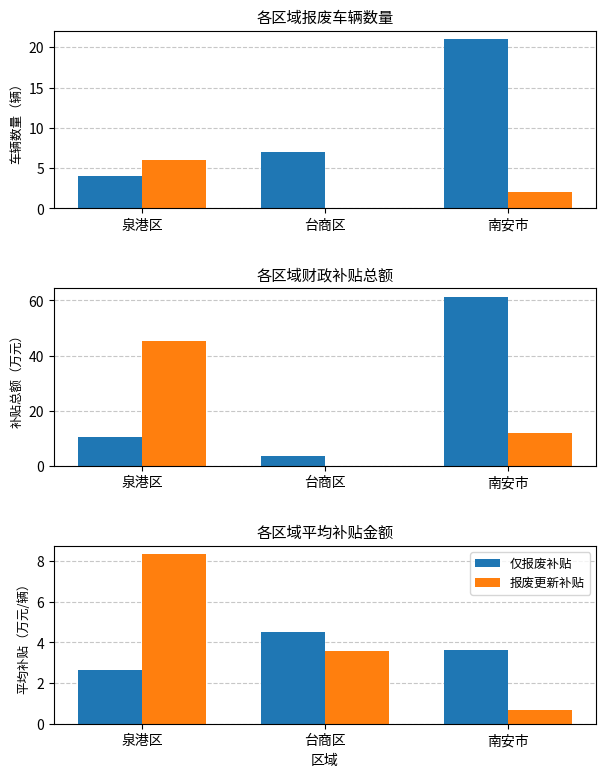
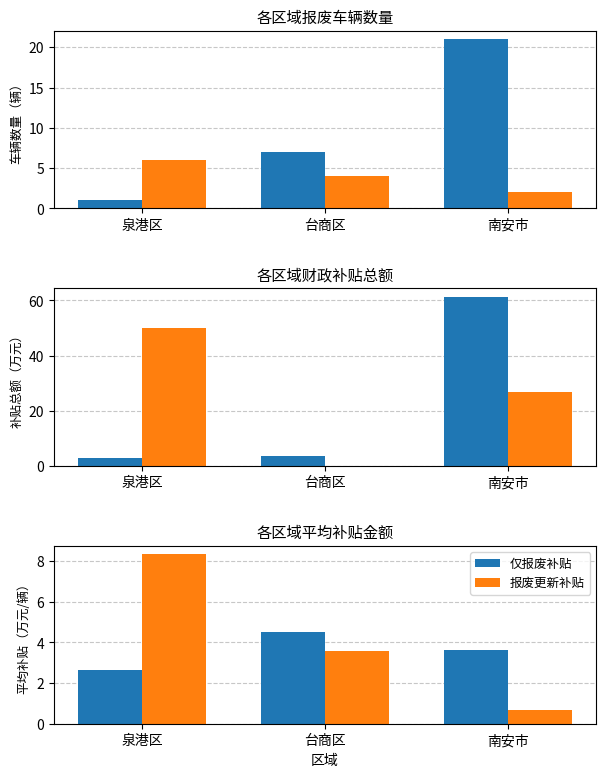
各区域报废车辆数量, 仅报废补贴, 泉港区: 4 -> 1
各区域报废车辆数量, 报废更新补贴, 台商区: 0 -> 4
各区域财政补贴总额, 仅报废补贴, 泉港区: 11 -> 3
各区域财政补贴总额, 报废更新补贴, 泉港区: 45 -> 50
各区域财政补贴总额, 报废更新补贴, 南安市: 12 -> 27
